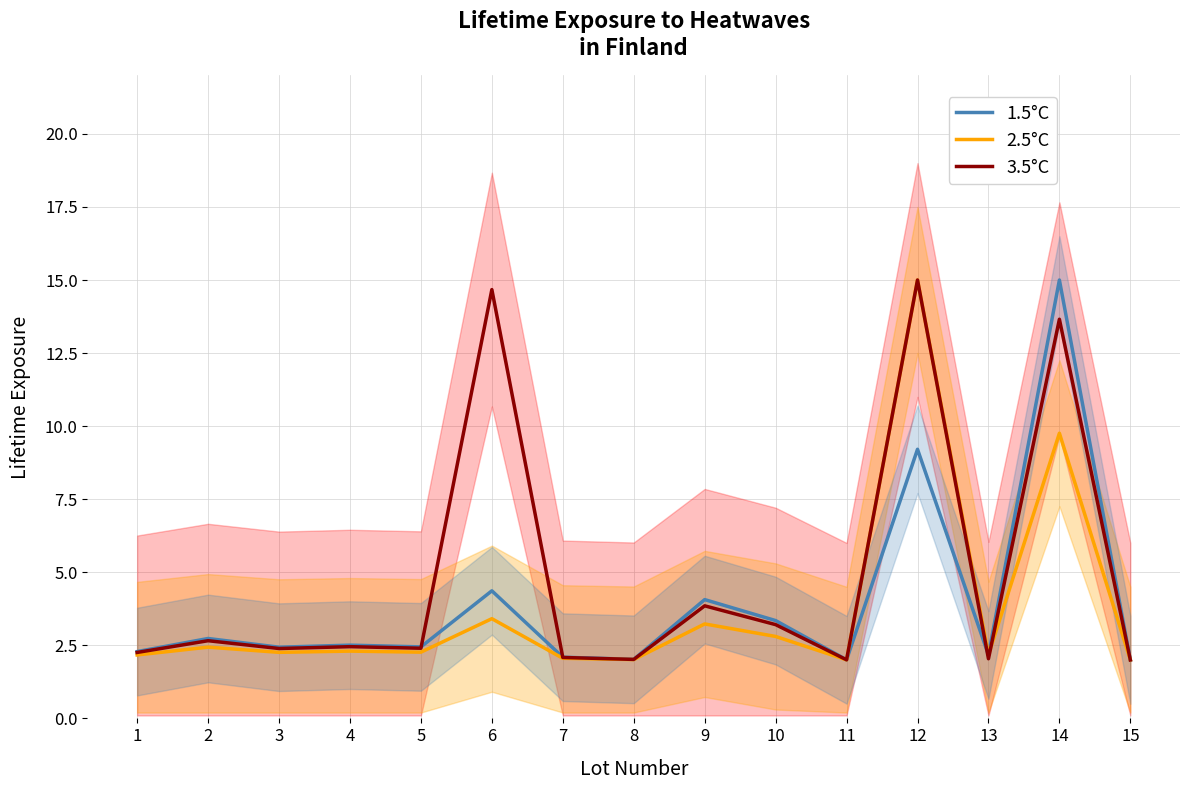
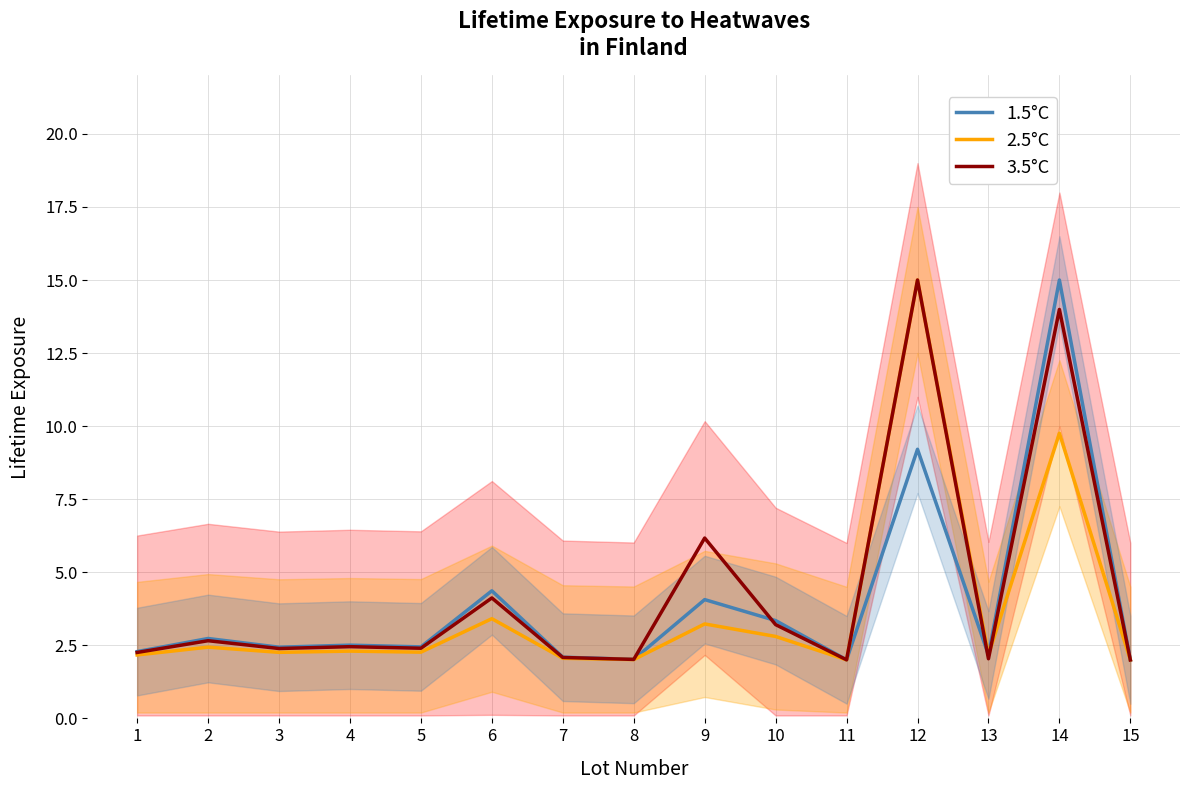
3.5°C, 6: 14.7 -> 4.1
3.5°C, 9: 3.9 -> 6.2
3.5°C, 14: 13.7 -> 14.0
